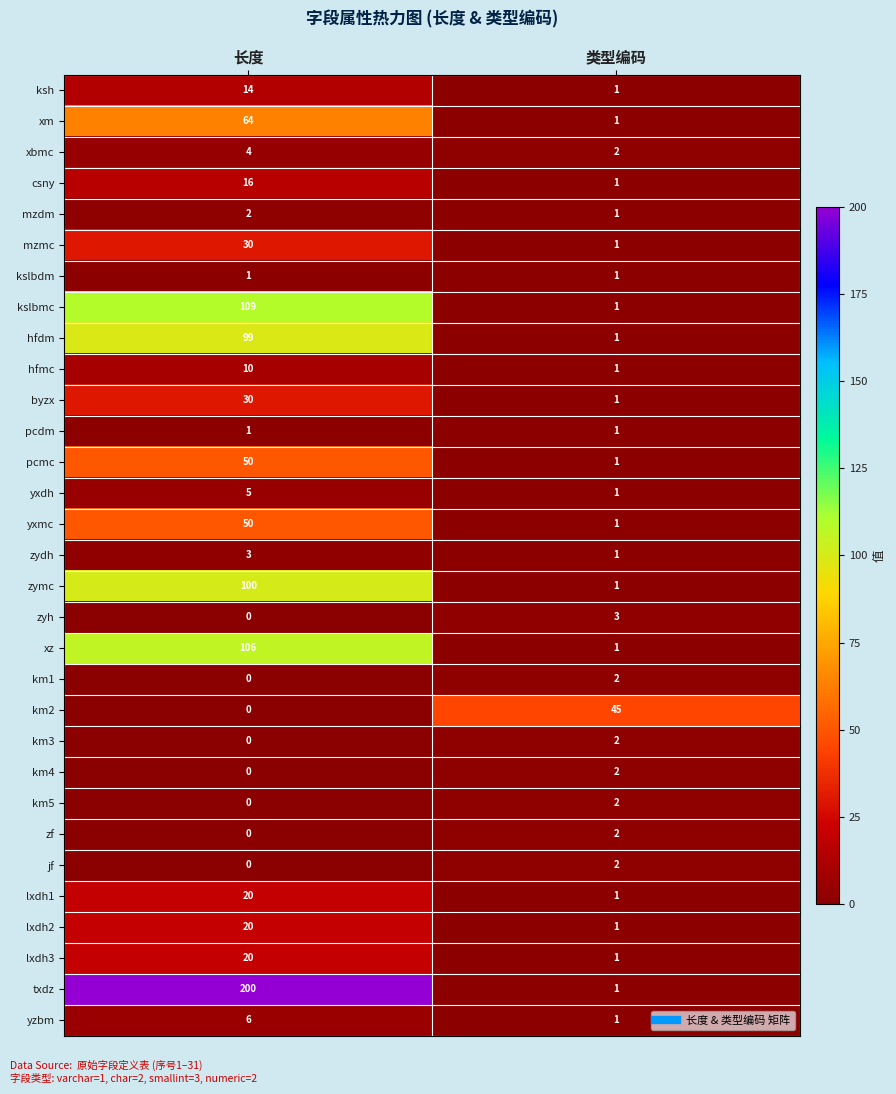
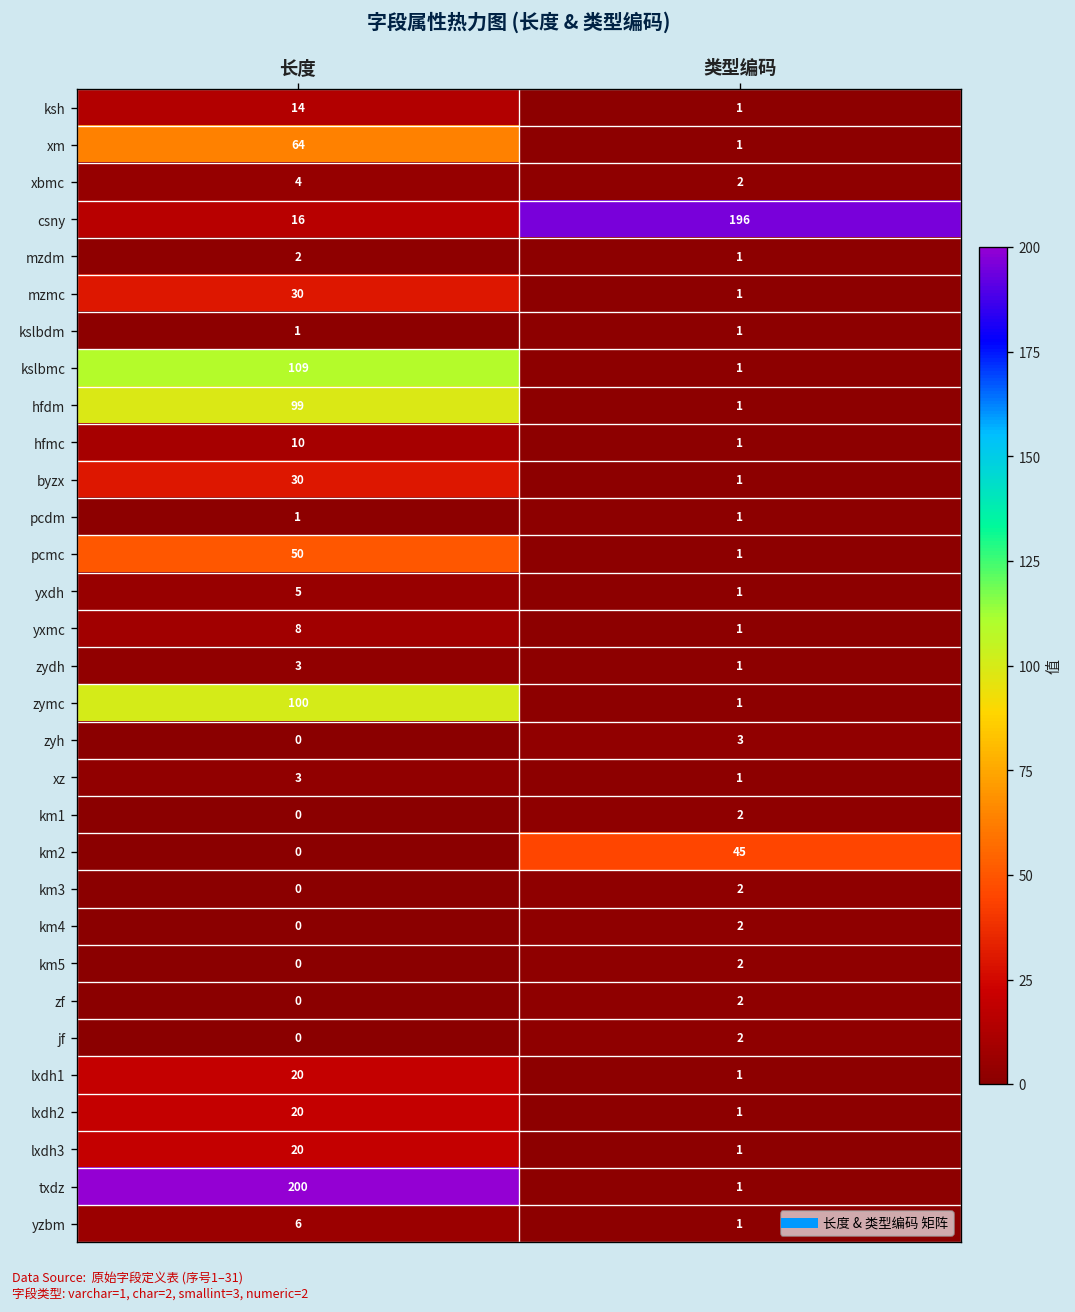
csny, 类型编码: 1 -> 196
yxmc, 长度: 50 -> 8
xz, 长度: 106 -> 3
